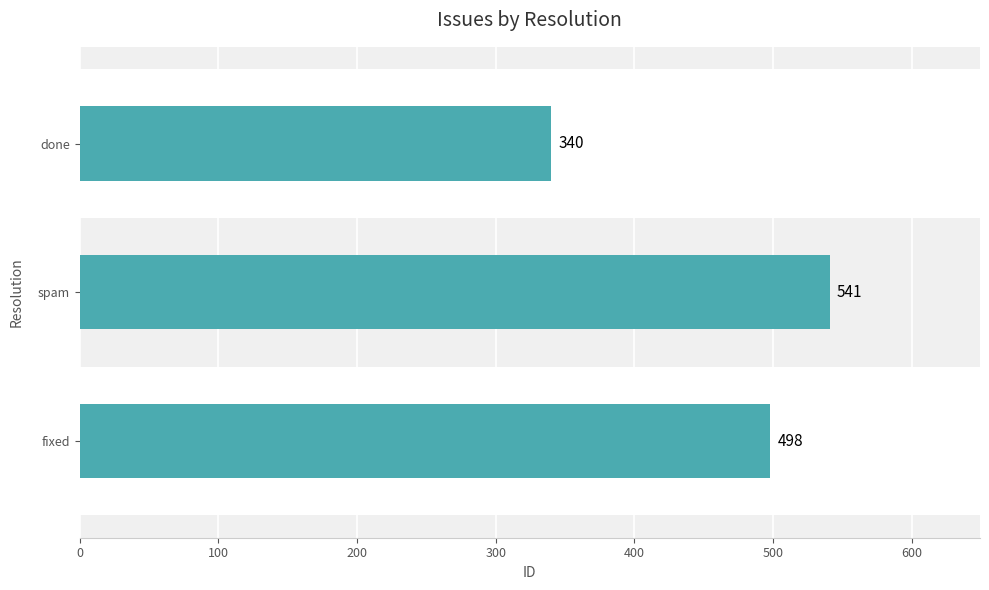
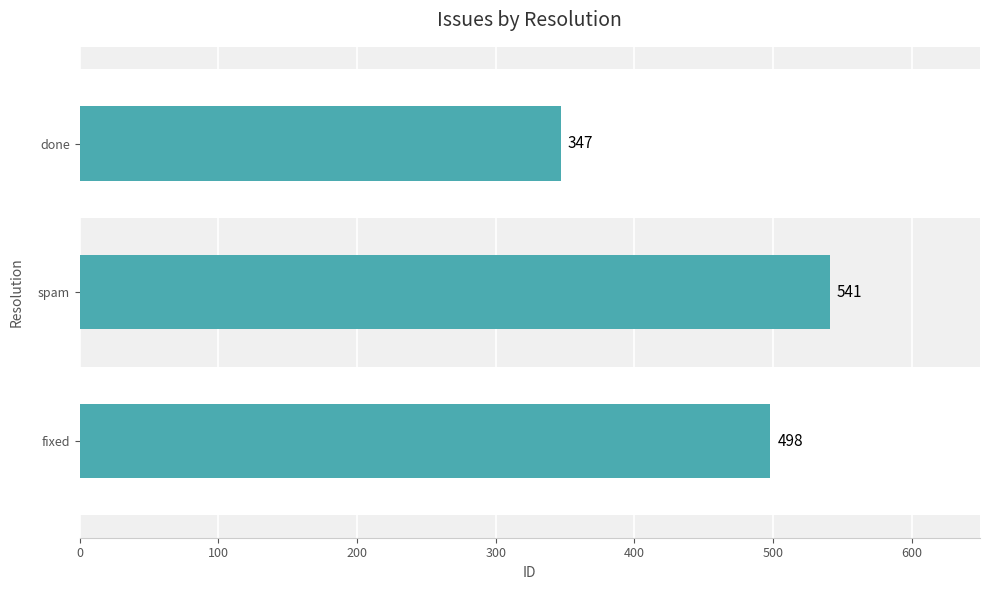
done: 340 -> 347
